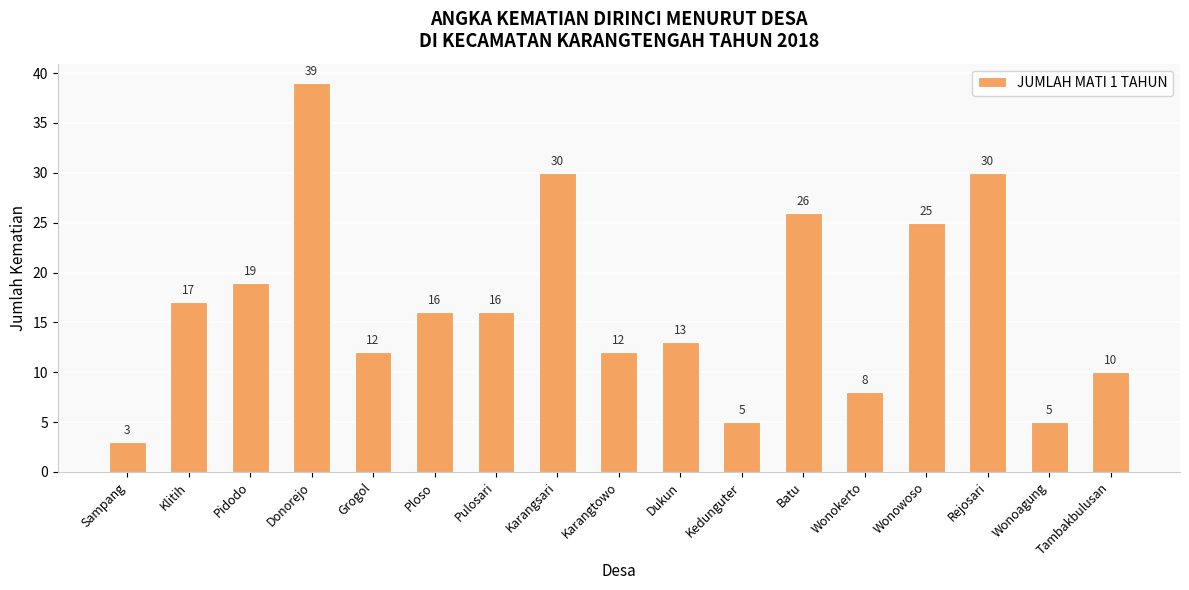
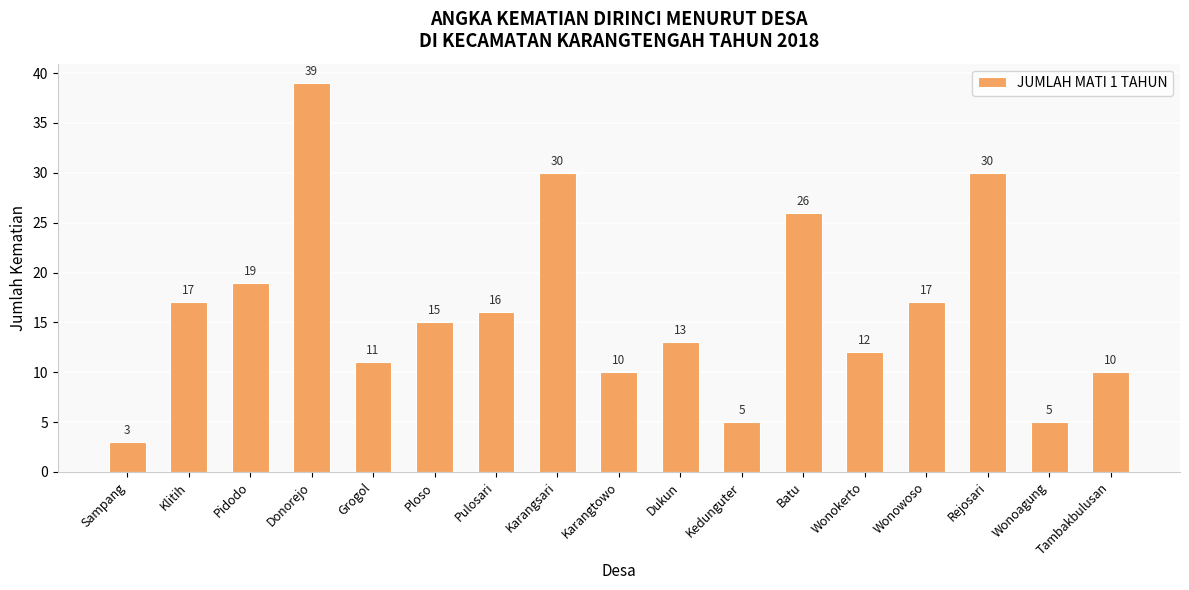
Grogol: 12 -> 11
Ploso: 16 -> 15
Karangtowo: 12 -> 10
Wonokerto: 8 -> 12
Wonowoso: 25 -> 17
